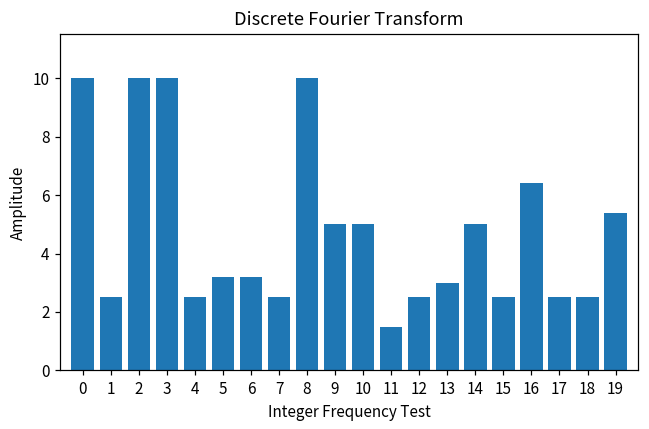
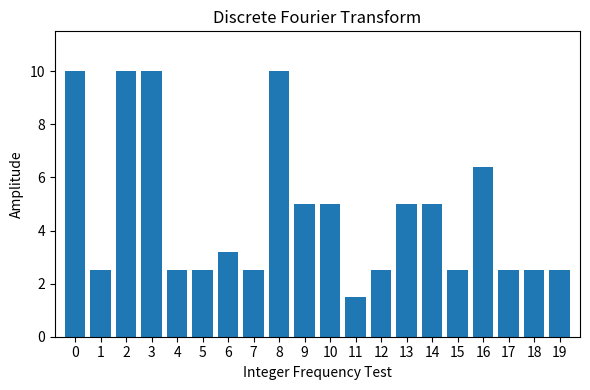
5: 3.2 -> 2.5
13: 3 -> 5
19: 5.4 -> 2.5
